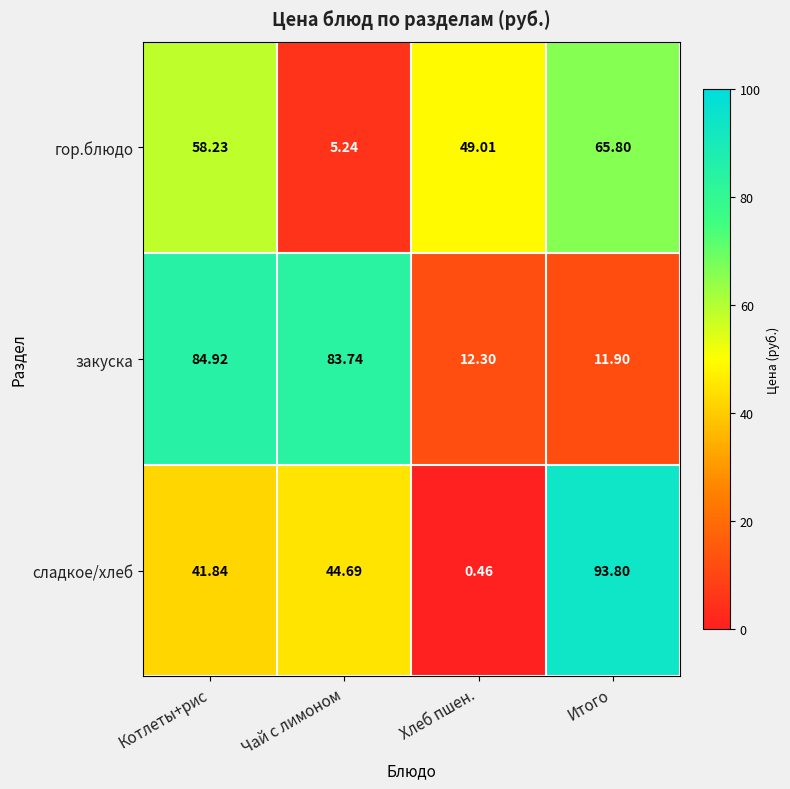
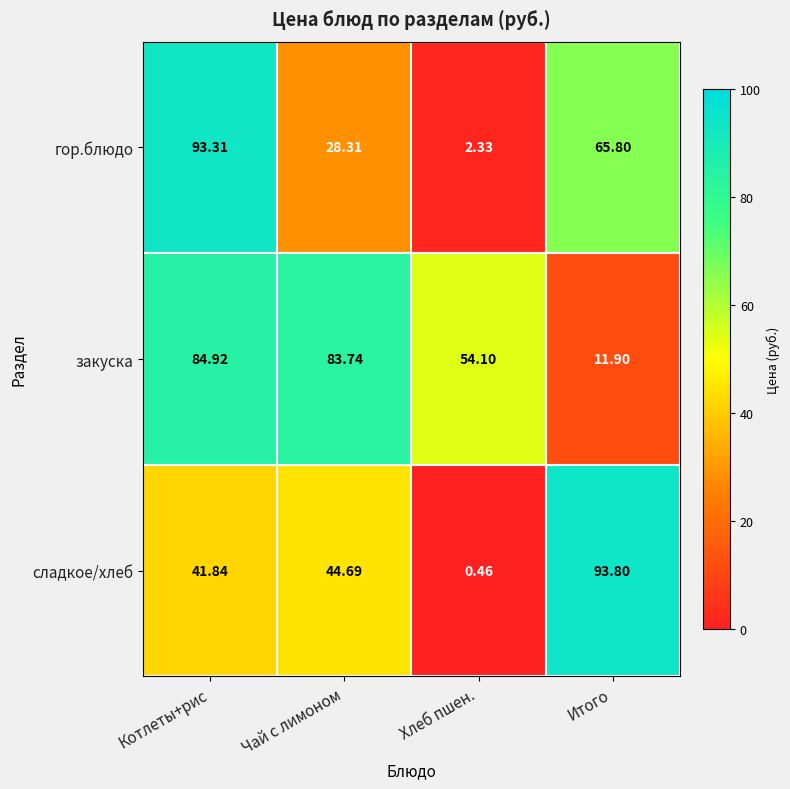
гор.блюдо, Котлеты+рис: 58.23 -> 93.31
гор.блюдо, Чай с лимоном: 5.24 -> 28.31
гор.блюдо, Хлеб пшен.: 49.01 -> 2.33
закуска, Хлеб пшен.: 12.30 -> 54.10
